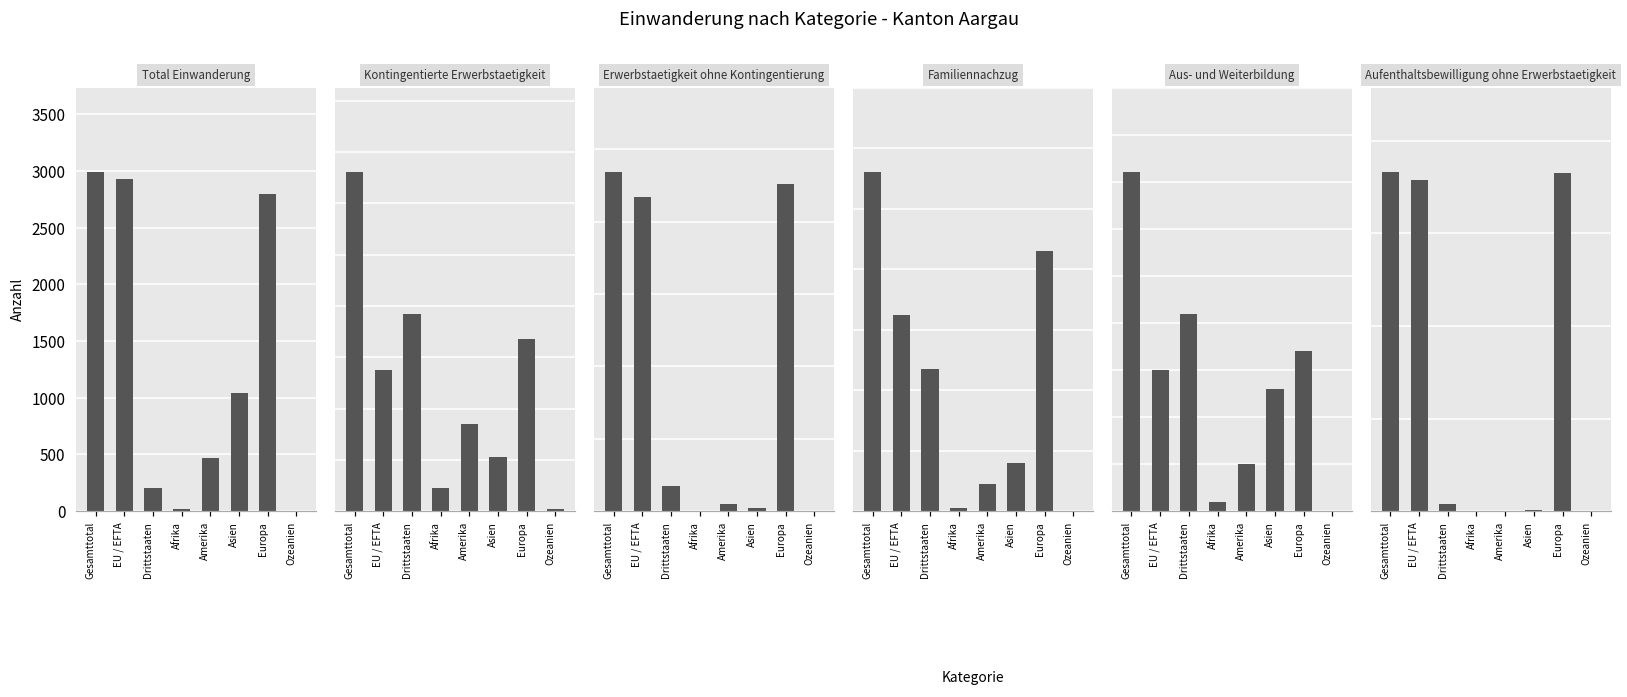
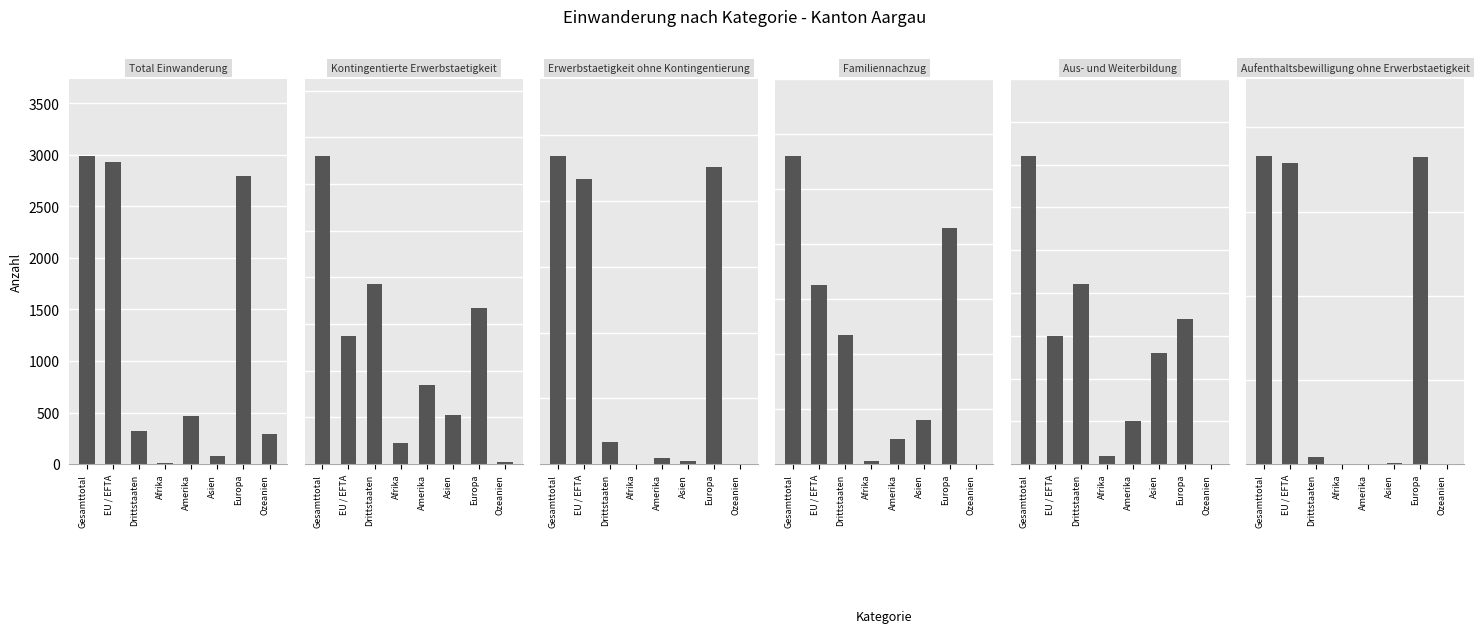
Total Einwanderung, Drittstaaten: 210 -> 330
Total Einwanderung, Asien: 1040 -> 80
Total Einwanderung, Ozeanien: 0 -> 290
